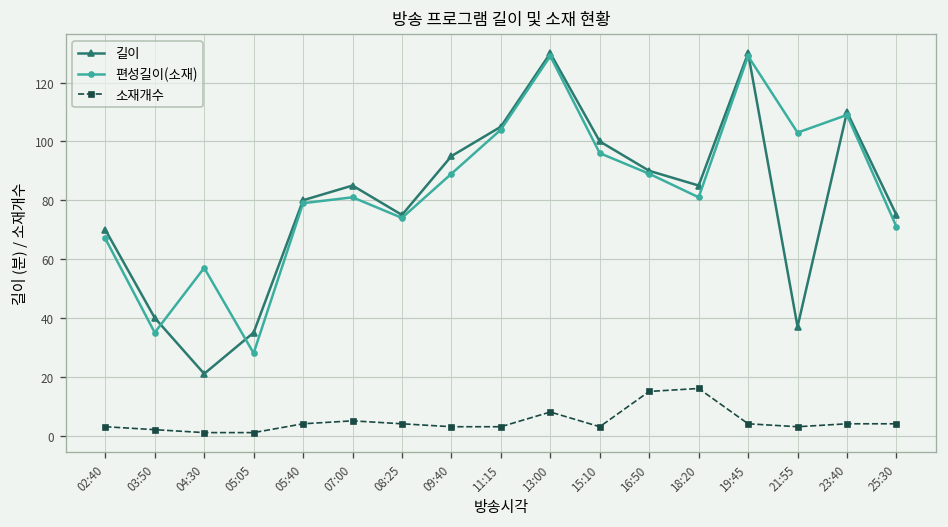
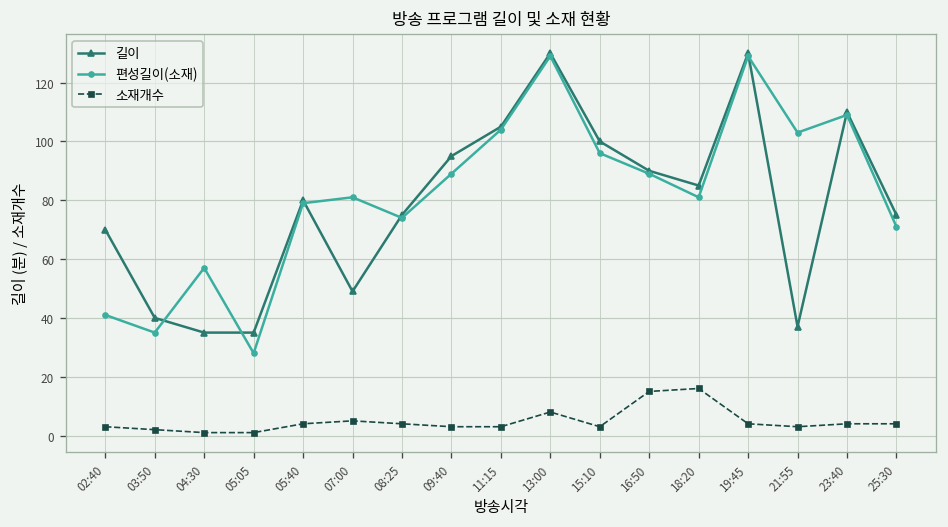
편성길이(소재), 02:40: 67 -> 41
길이, 04:30: 21 -> 35
길이, 07:00: 85 -> 49
